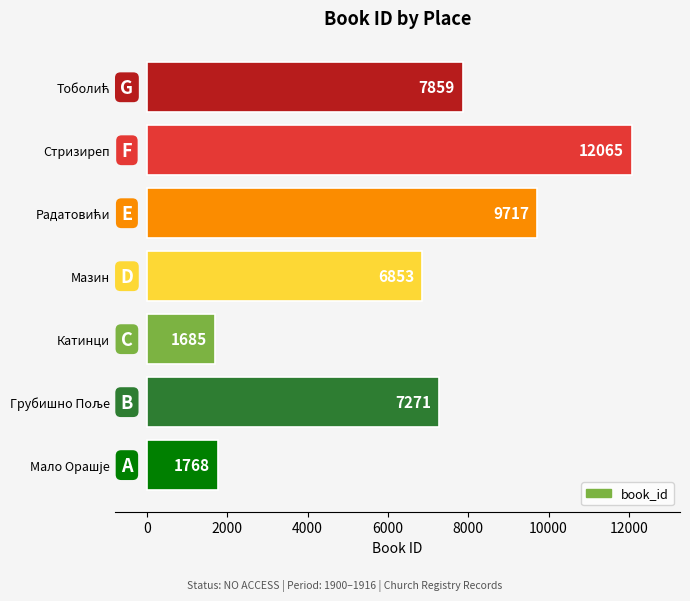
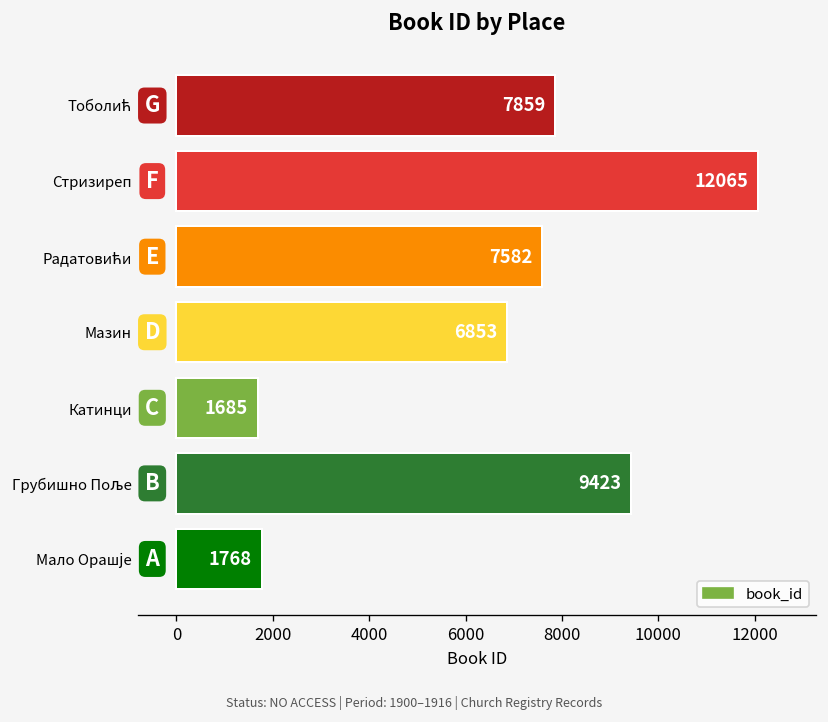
Радатовићи: 9717 -> 7582
Грубишно Поље: 7271 -> 9423
